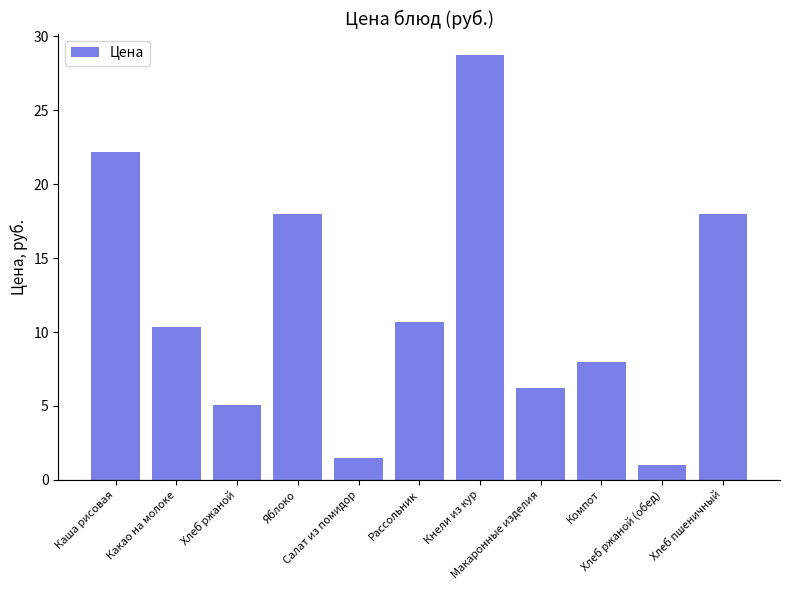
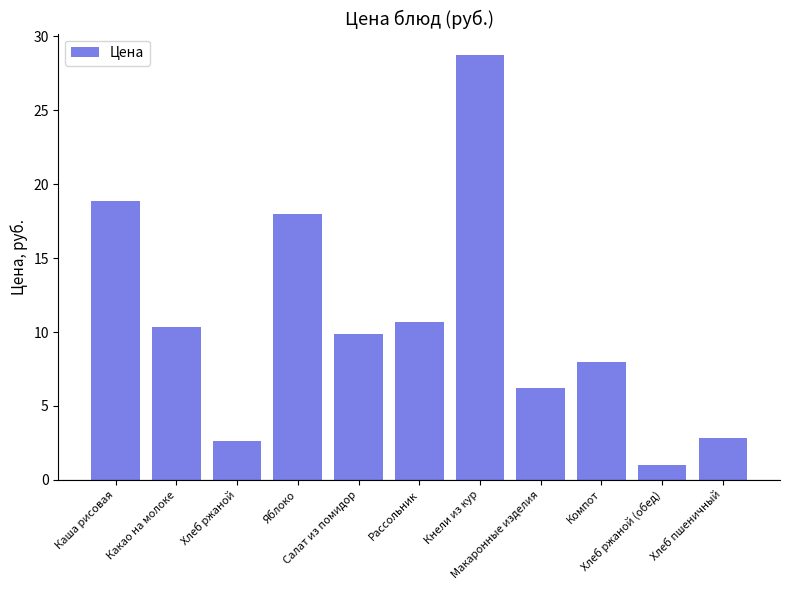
Каша рисовая: 22.2 -> 18.8
Хлеб ржаной: 5.1 -> 2.6
Салат из помидор: 1.5 -> 9.8
Хлеб пшеничный: 18.0 -> 2.8
